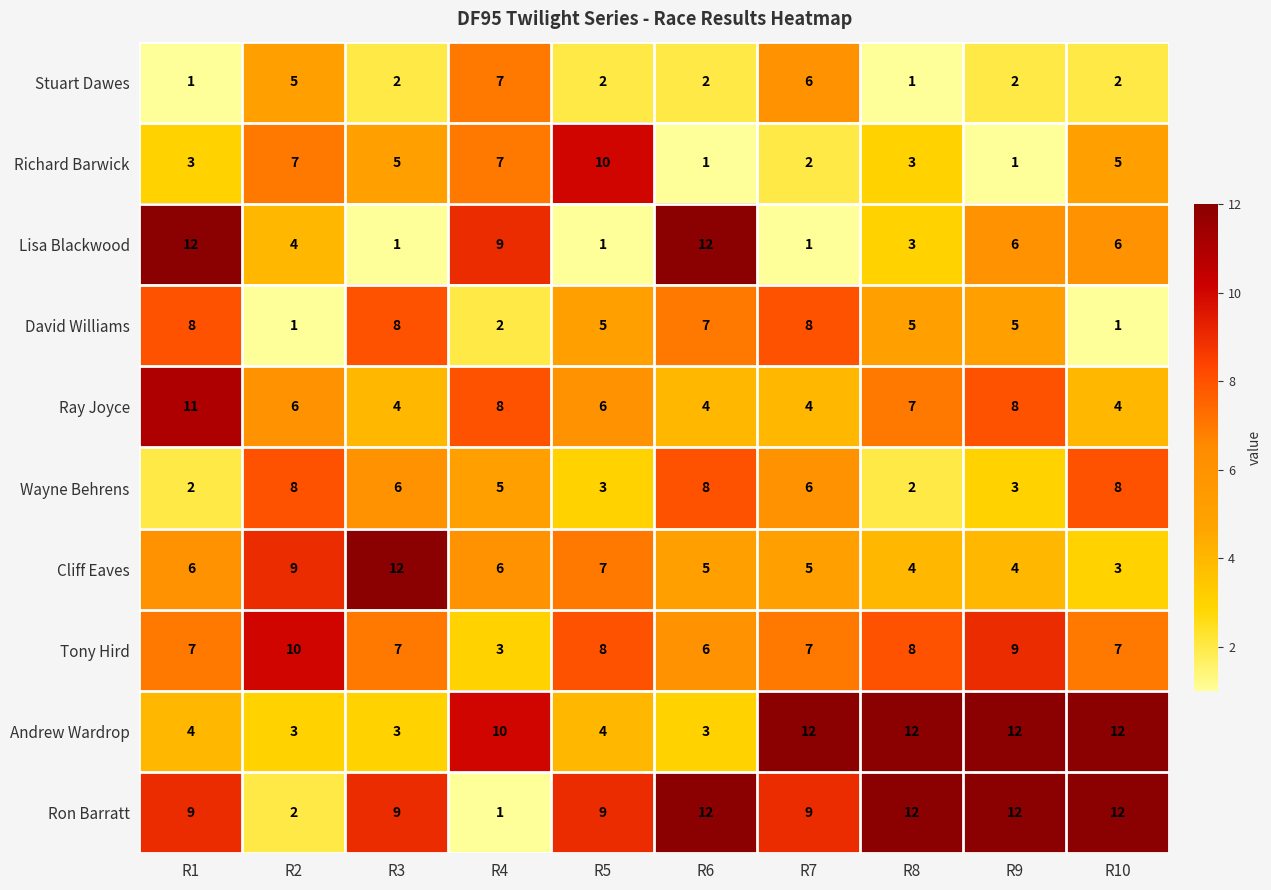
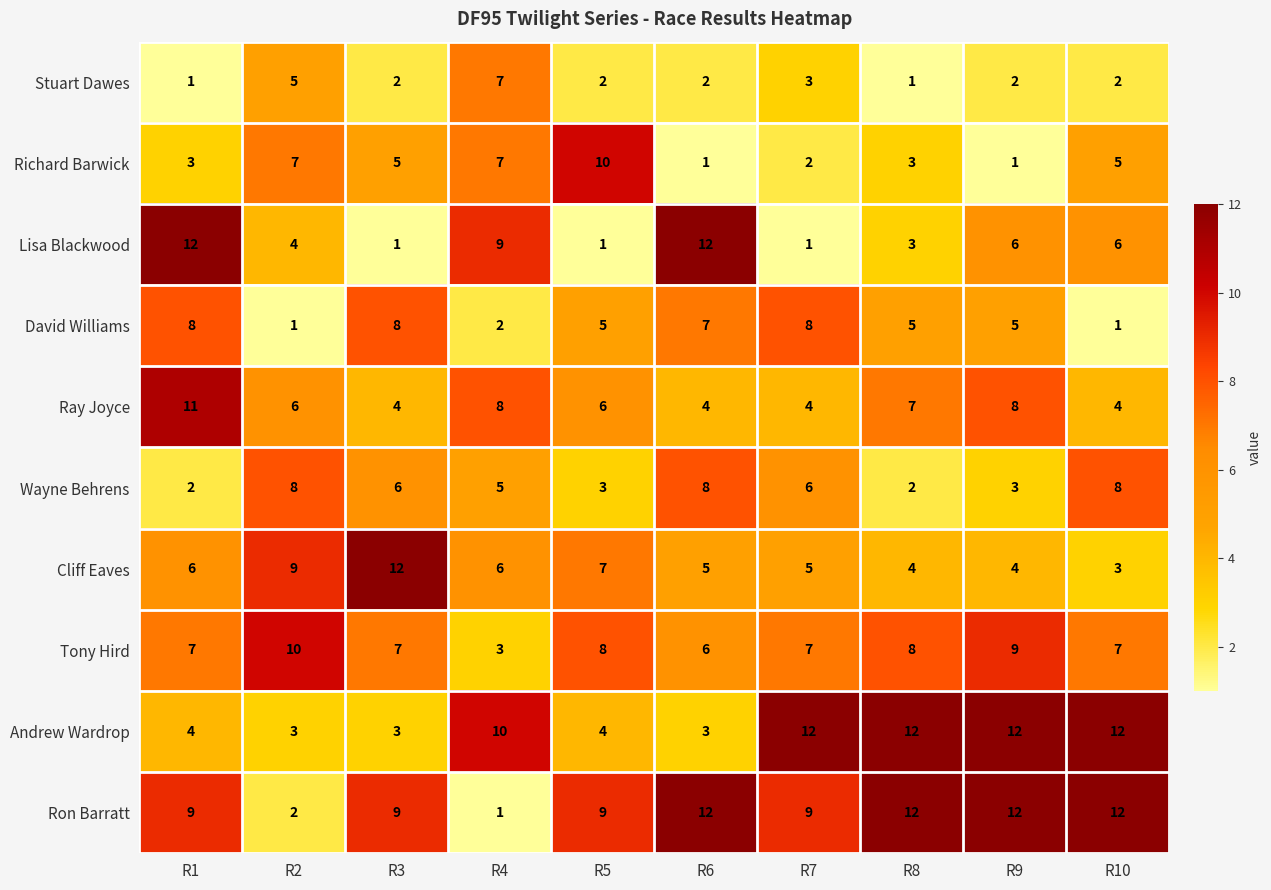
Stuart Dawes, R7: 6 -> 3
